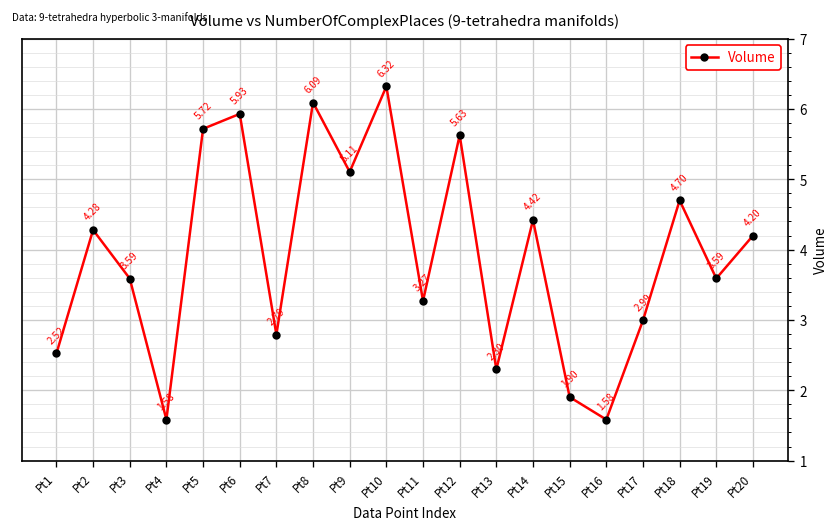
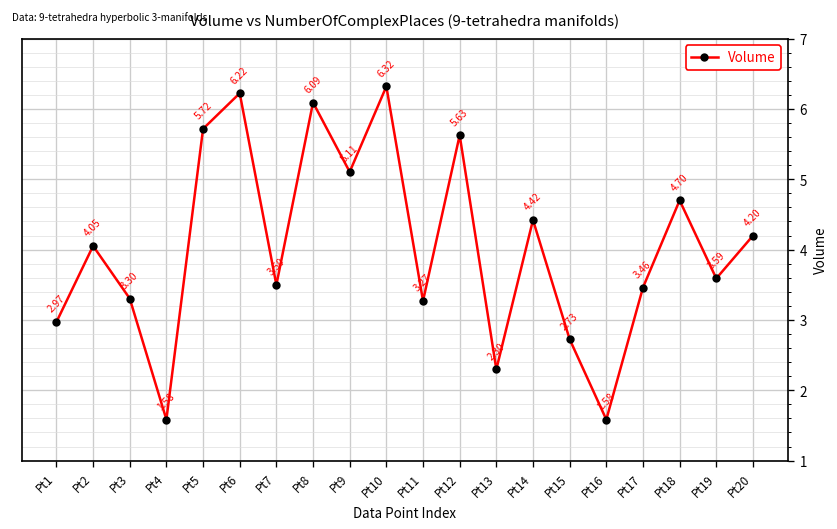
Pt1: 2.52 -> 2.97
Pt2: 4.28 -> 4.05
Pt3: 3.59 -> 3.30
Pt6: 5.93 -> 6.22
Pt7: 2.79 -> 3.50
Pt15: 1.90 -> 2.73
Pt17: 2.99 -> 3.46
